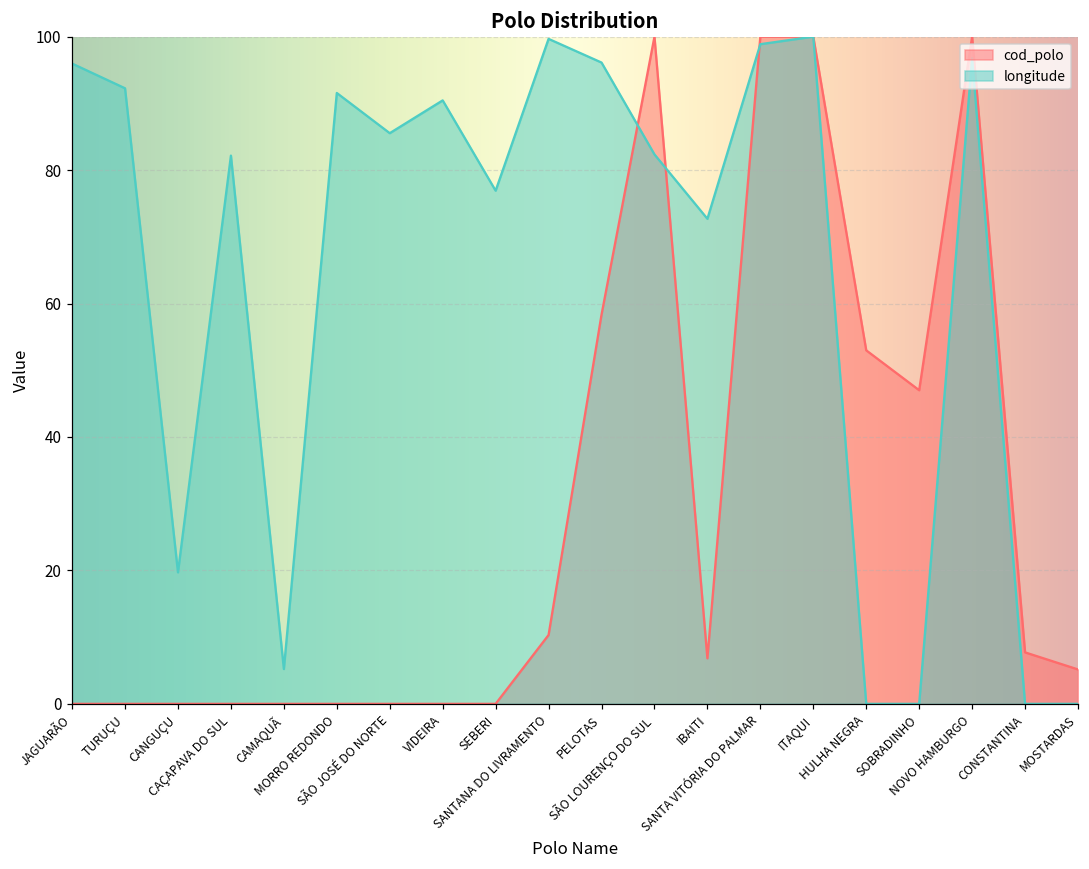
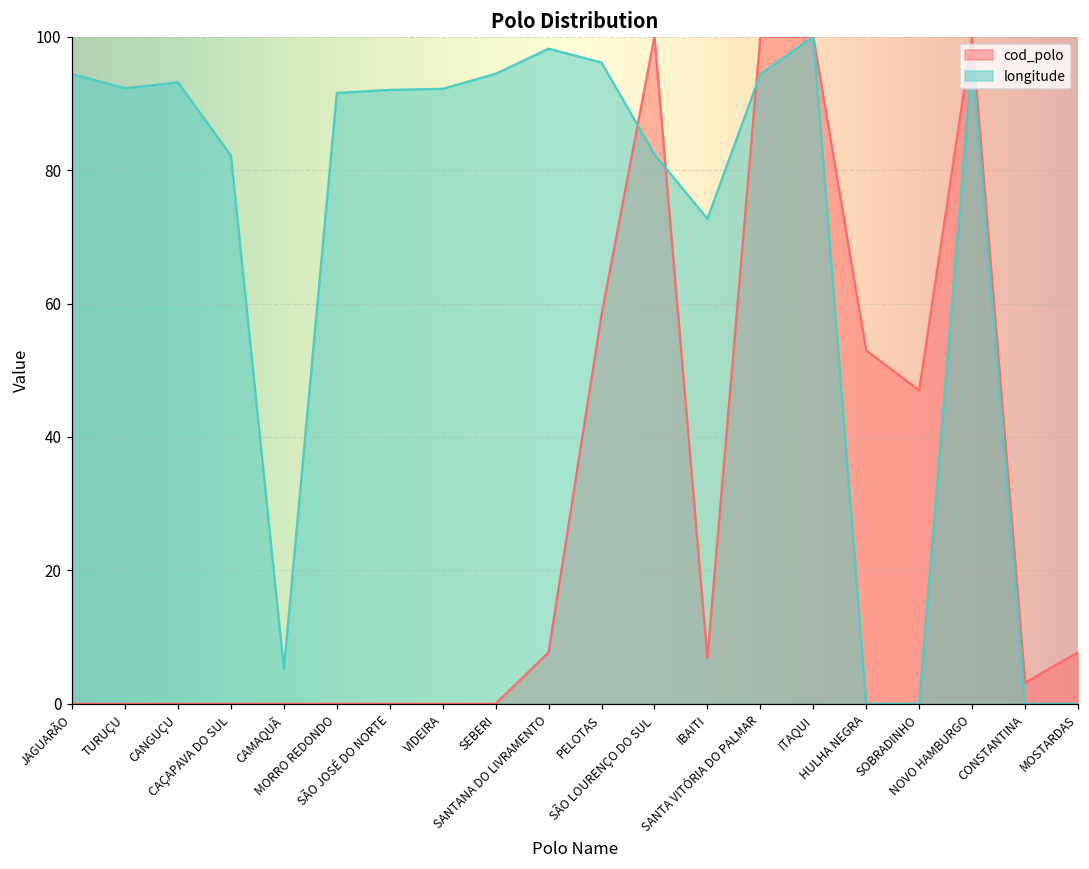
longitude, JAGUARÃO: 96 -> 94
longitude, CANGUÇU: 20 -> 93
longitude, SÃO JOSÉ DO NORTE: 86 -> 92
longitude, VIDEIRA: 90 -> 92
longitude, SEBERI: 77 -> 94
cod_polo, SANTANA DO LIVRAMENTO: 10 -> 8
longitude, SANTANA DO LIVRAMENTO: 100 -> 98
longitude, SANTA VITÓRIA DO PALMAR: 99 -> 94
cod_polo, CONSTANTINA: 8 -> 3
cod_polo, MOSTARDAS: 5 -> 8
